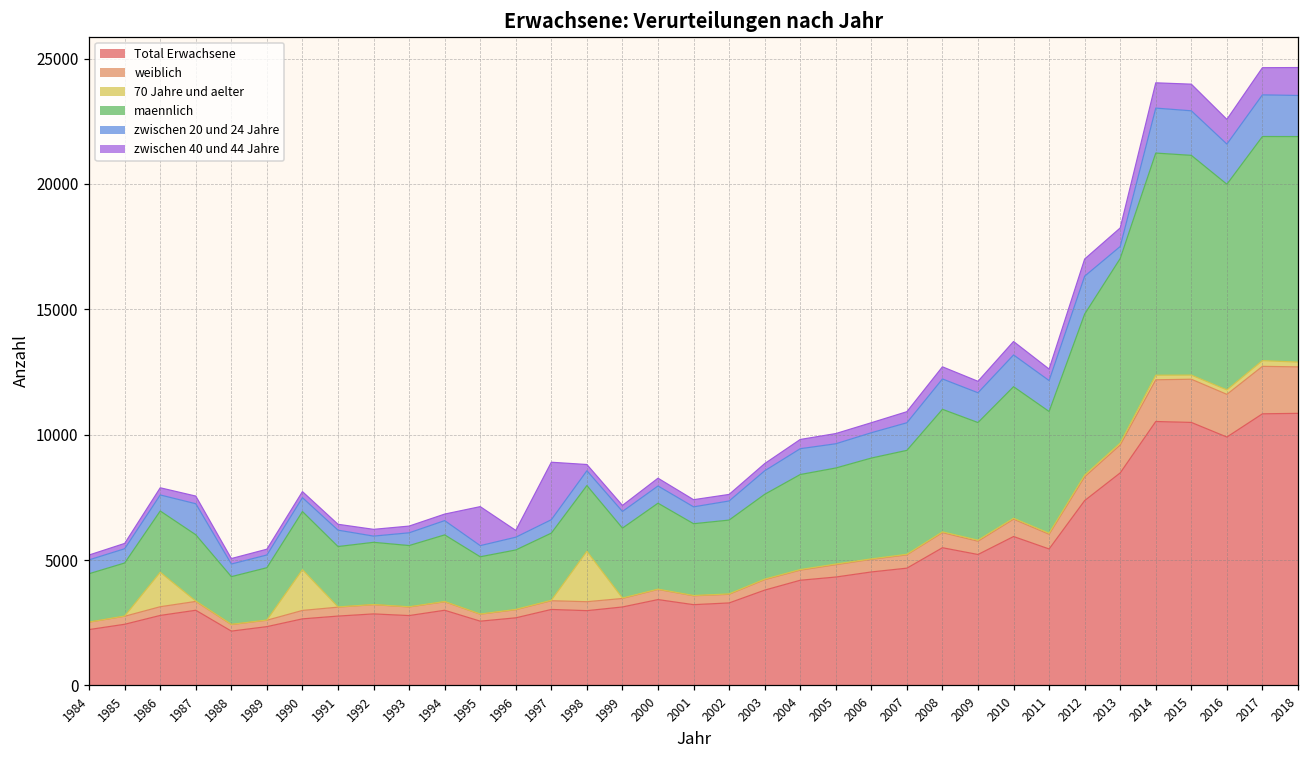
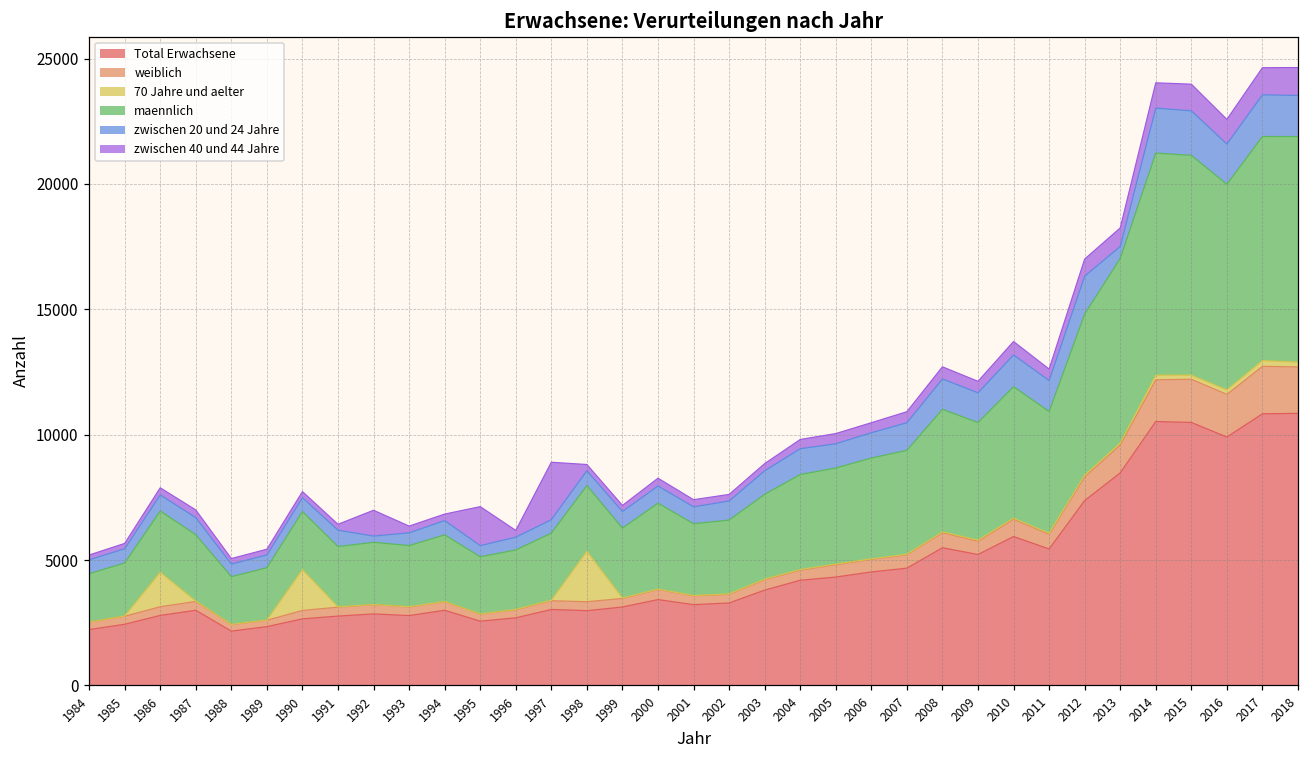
zwischen 20 und 24 Jahre, 1987: 1200 -> 700
zwischen 40 und 44 Jahre, 1992: 300 -> 1000
